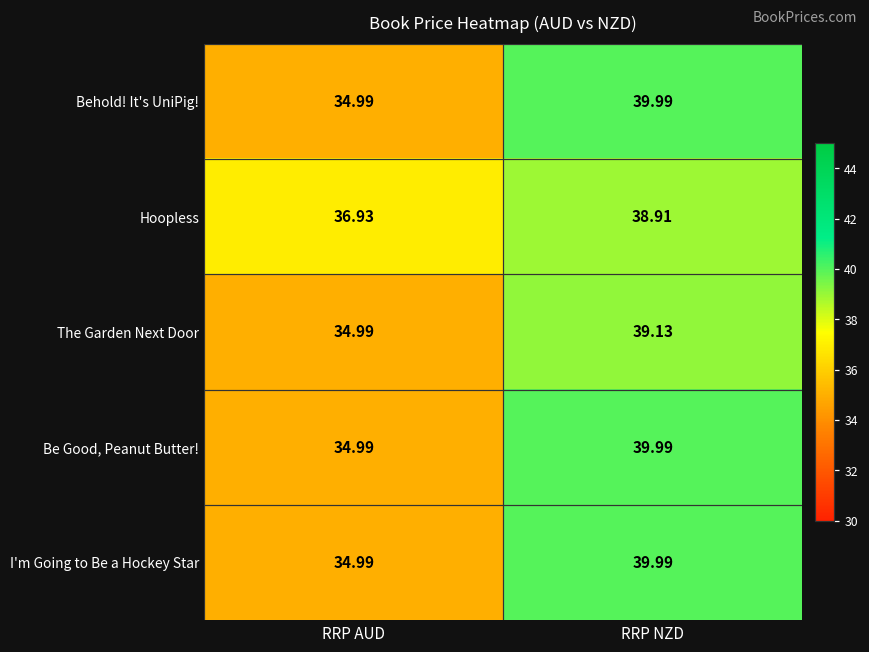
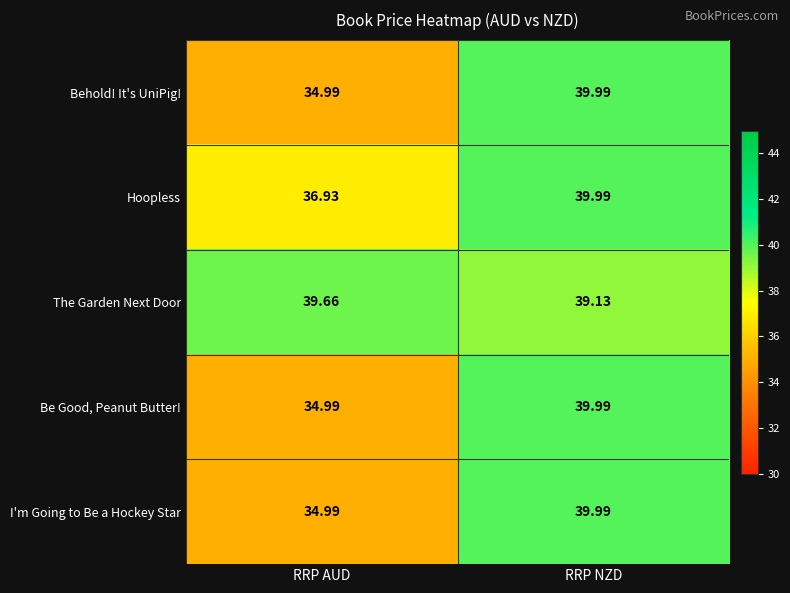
Hoopless, RRP NZD: 38.91 -> 39.99
The Garden Next Door, RRP AUD: 34.99 -> 39.66
